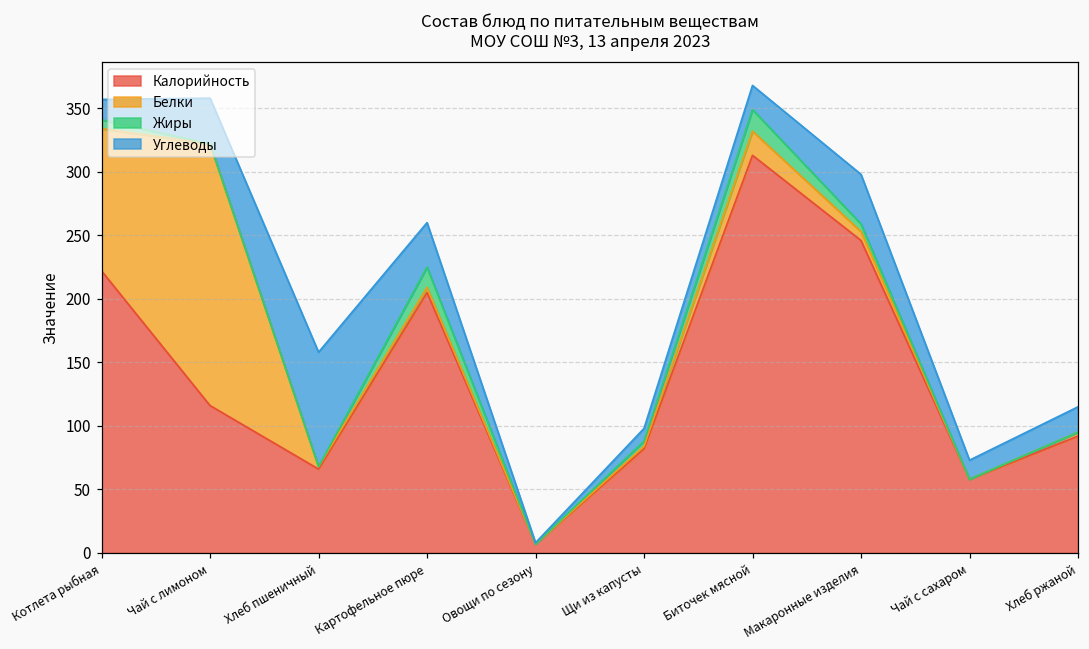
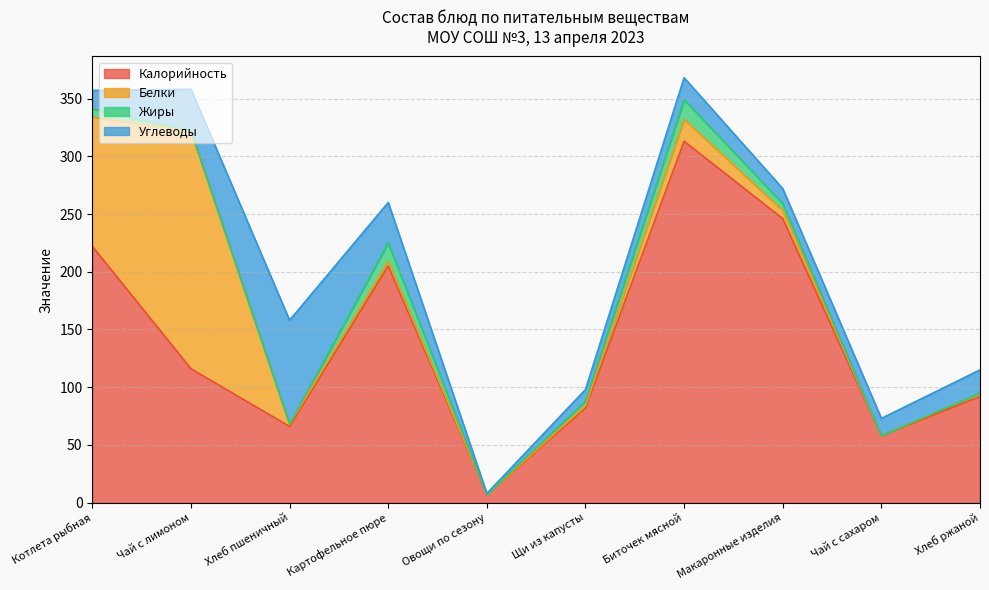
Углеводы, Макаронные изделия: 39 -> 13
